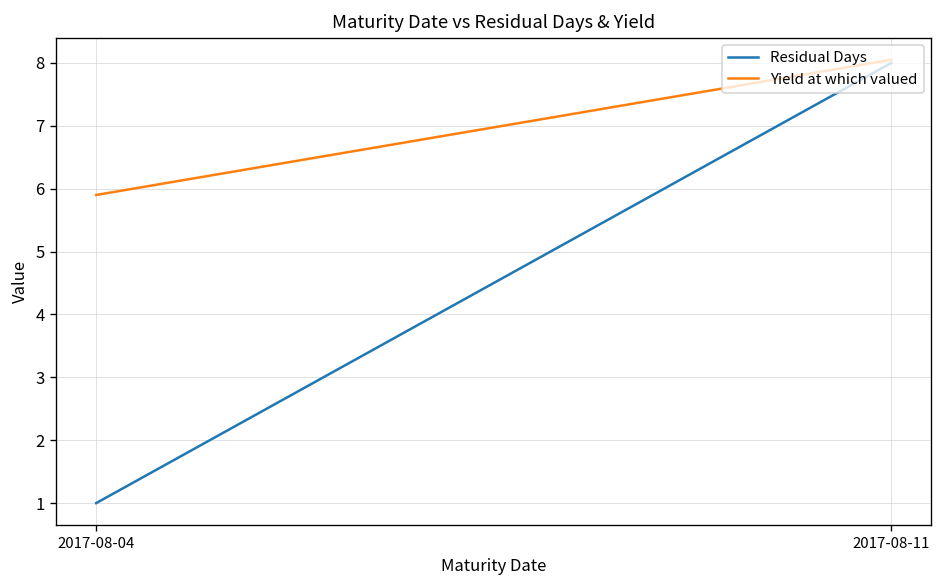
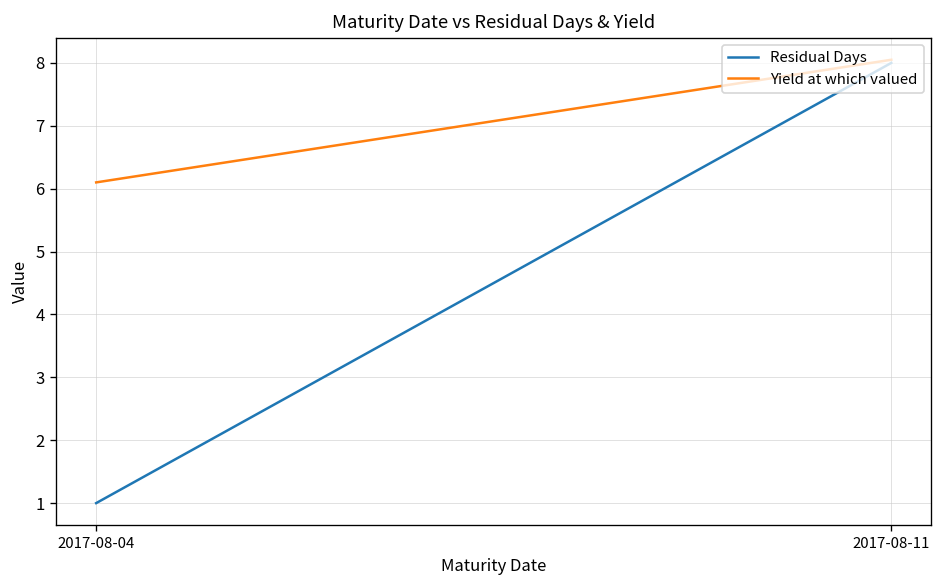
Yield at which valued, 2017-08-04: 5.9 -> 6.1
